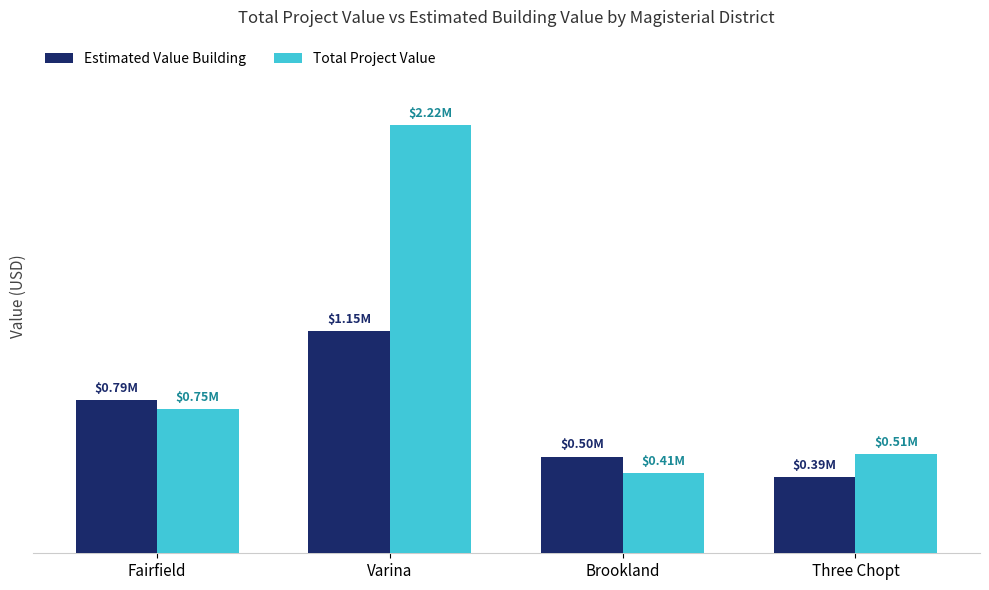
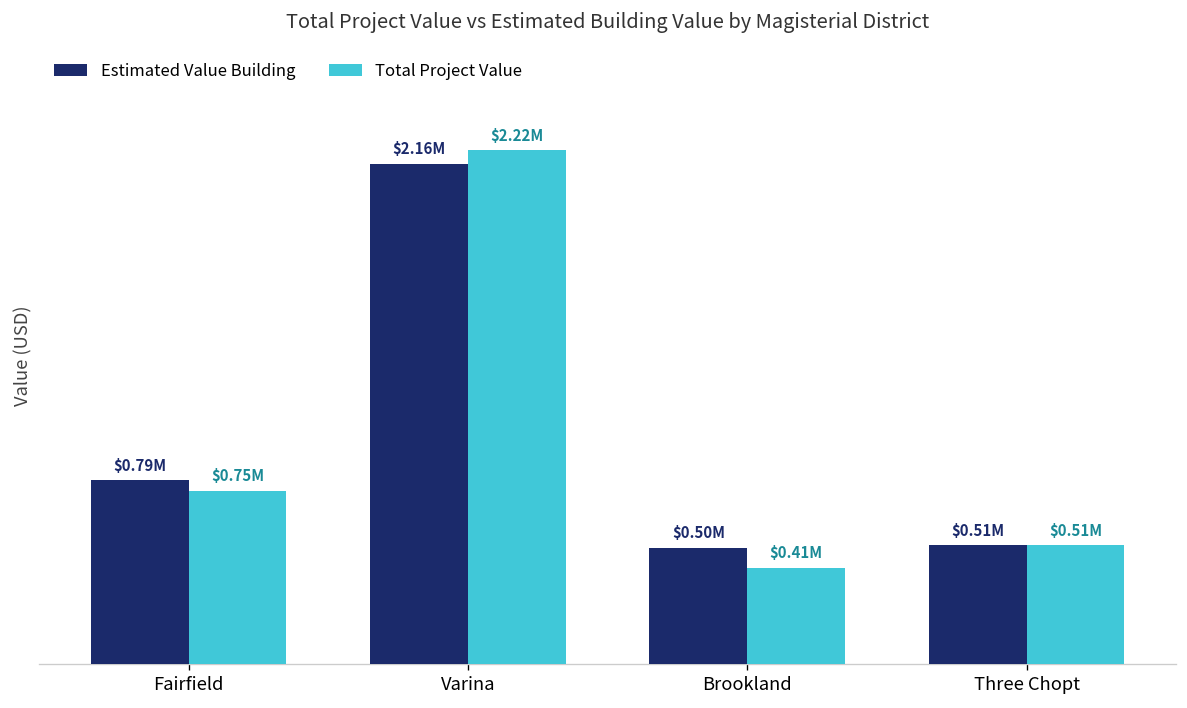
Estimated Value Building, Varina: $1.15M -> $2.16M
Estimated Value Building, Three Chopt: $0.39M -> $0.51M
